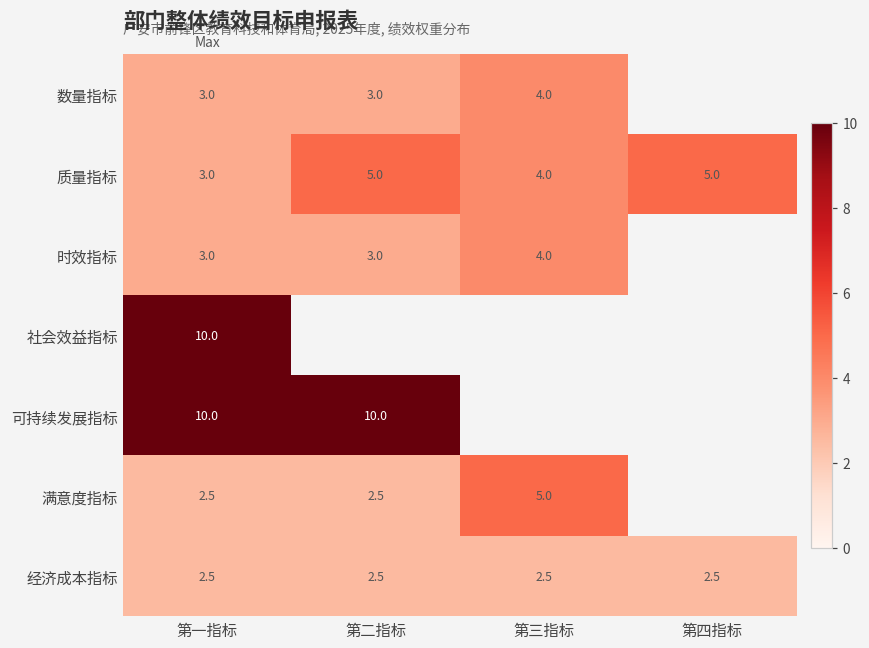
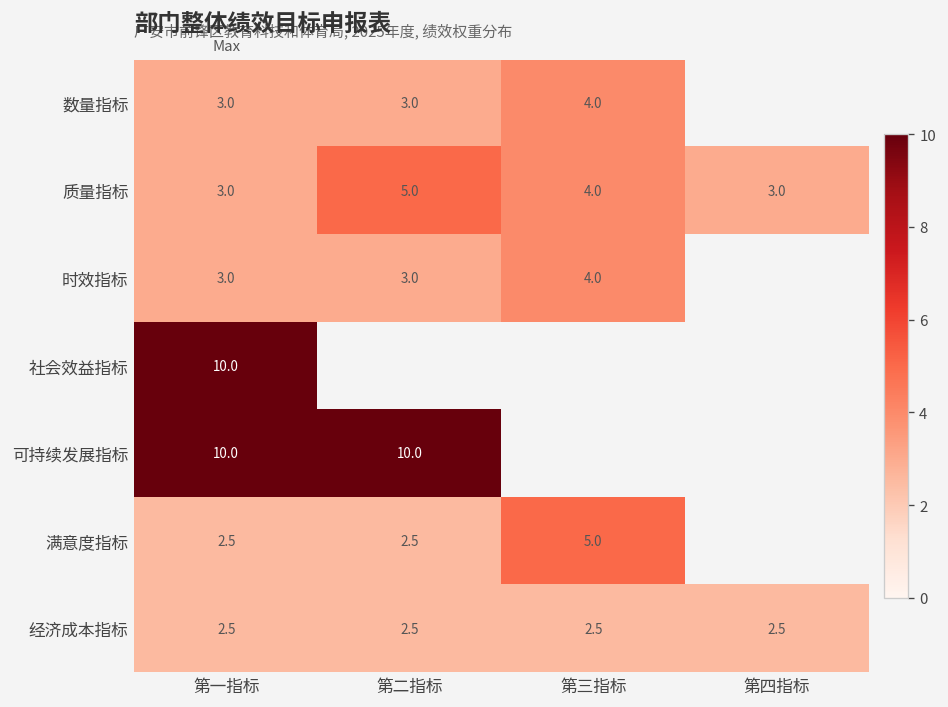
质量指标, 第四指标: 5.0 -> 3.0
